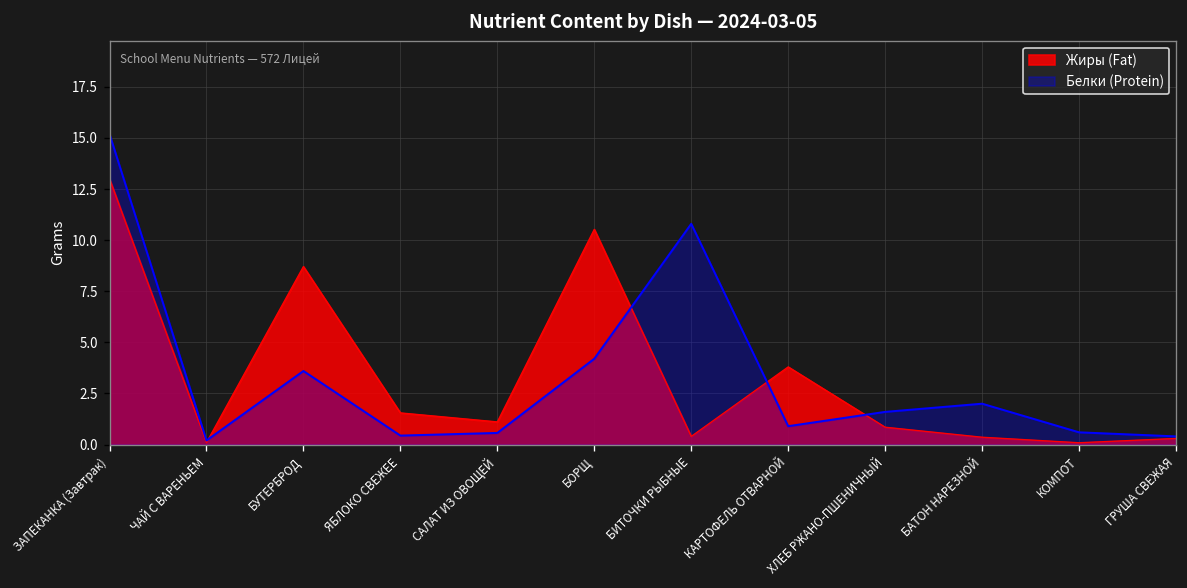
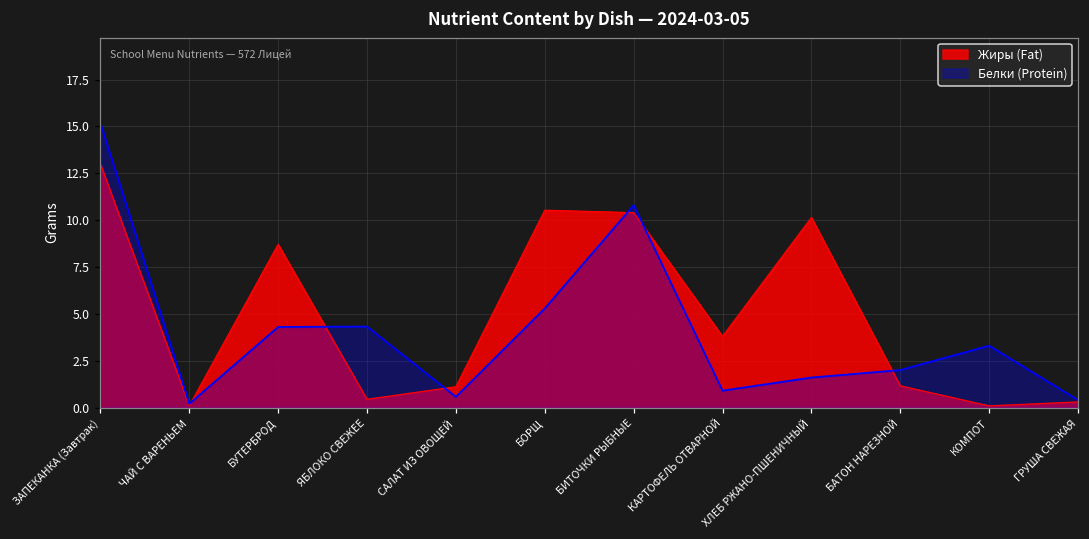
Белки (Protein), БУТЕРБРОД: 3.6 -> 4.3
Жиры (Fat), ЯБЛОКО СВЕЖЕЕ: 1.6 -> 0.4
Белки (Protein), ЯБЛОКО СВЕЖЕЕ: 0.4 -> 4.3
Белки (Protein), БОРЩ: 4.2 -> 5.3
Жиры (Fat), БИТОЧКИ РЫБНЫЕ: 0.4 -> 10.4
Жиры (Fat), ХЛЕБ РЖАНО-ПШЕНИЧНЫЙ: 0.9 -> 10.1
Жиры (Fat), БАТОН НАРЕЗНОЙ: 0.4 -> 1.2
Белки (Protein), КОМПОТ: 0.6 -> 3.3
